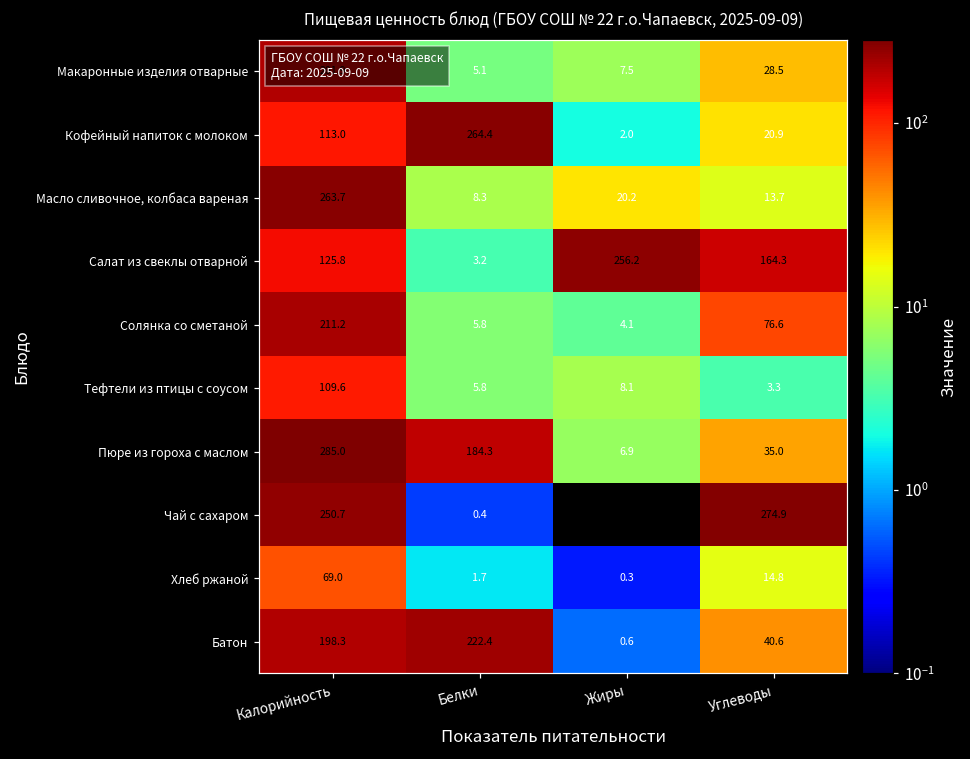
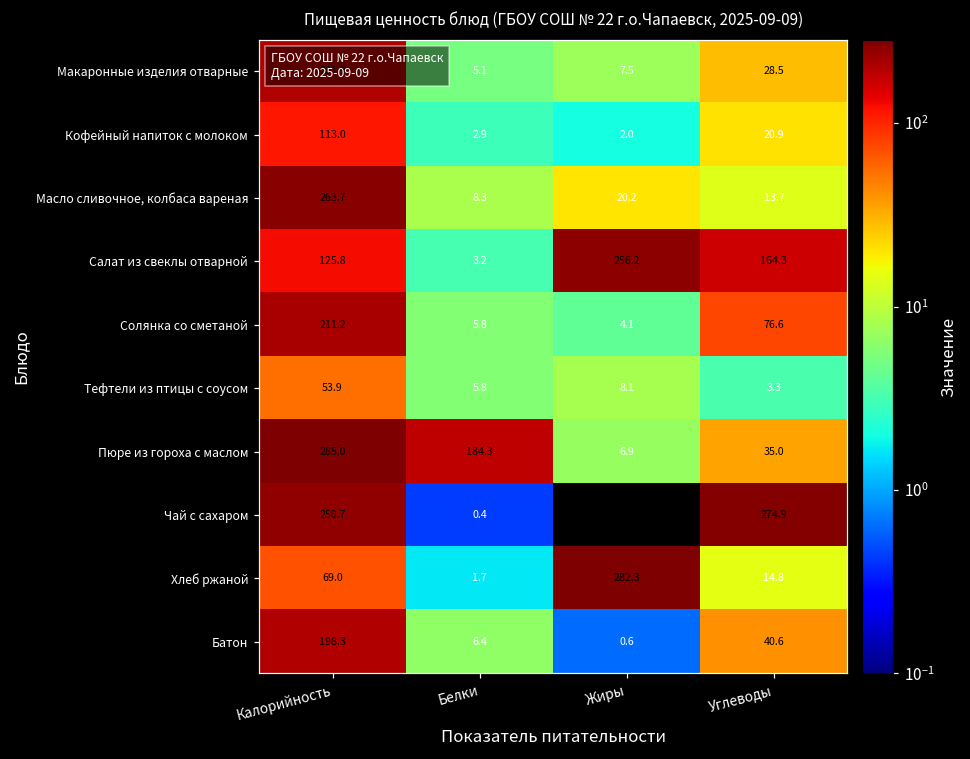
Кофейный напиток с молоком, Белки: 264.4 -> 2.9
Тефтели из птицы с соусом, Калорийность: 109.6 -> 53.9
Хлеб ржаной, Жиры: 0.3 -> 282.3
Батон, Белки: 222.4 -> 6.4
